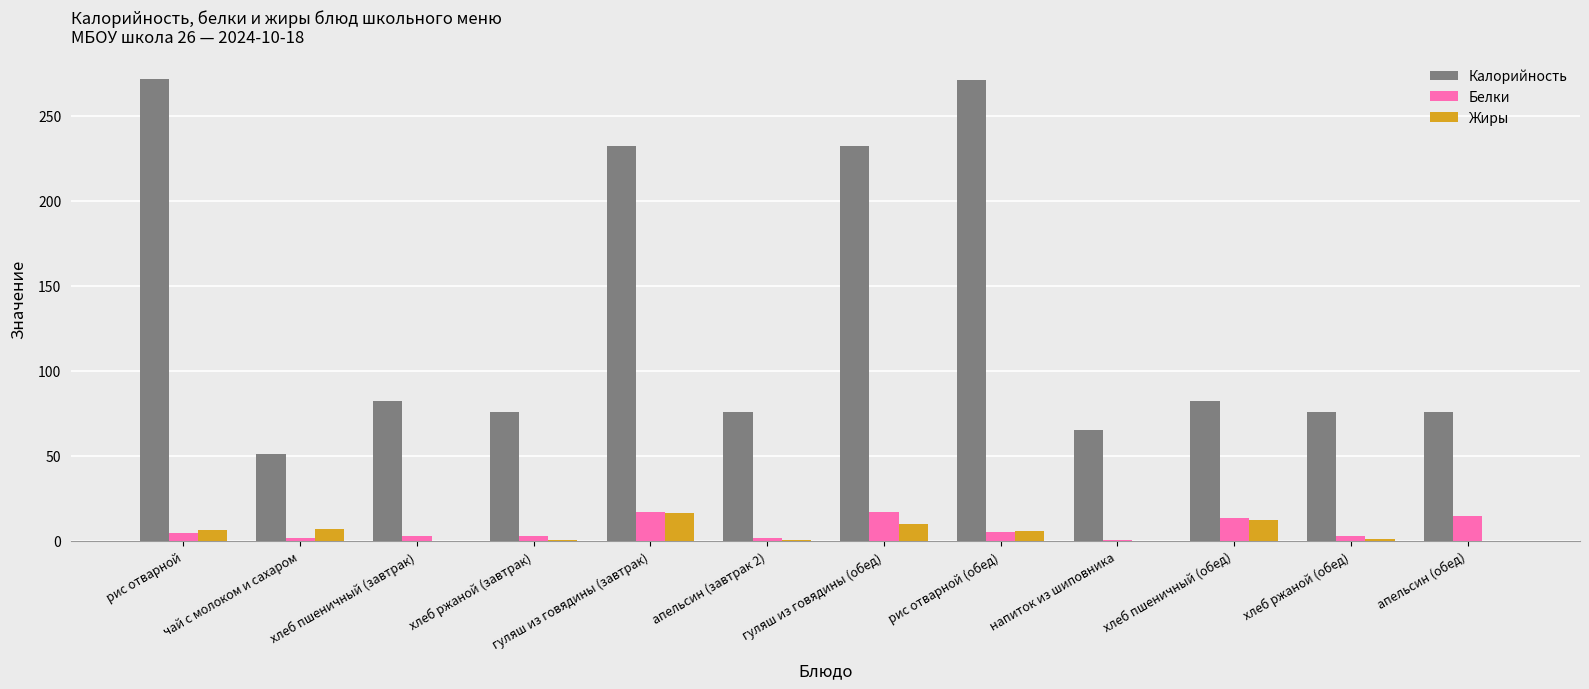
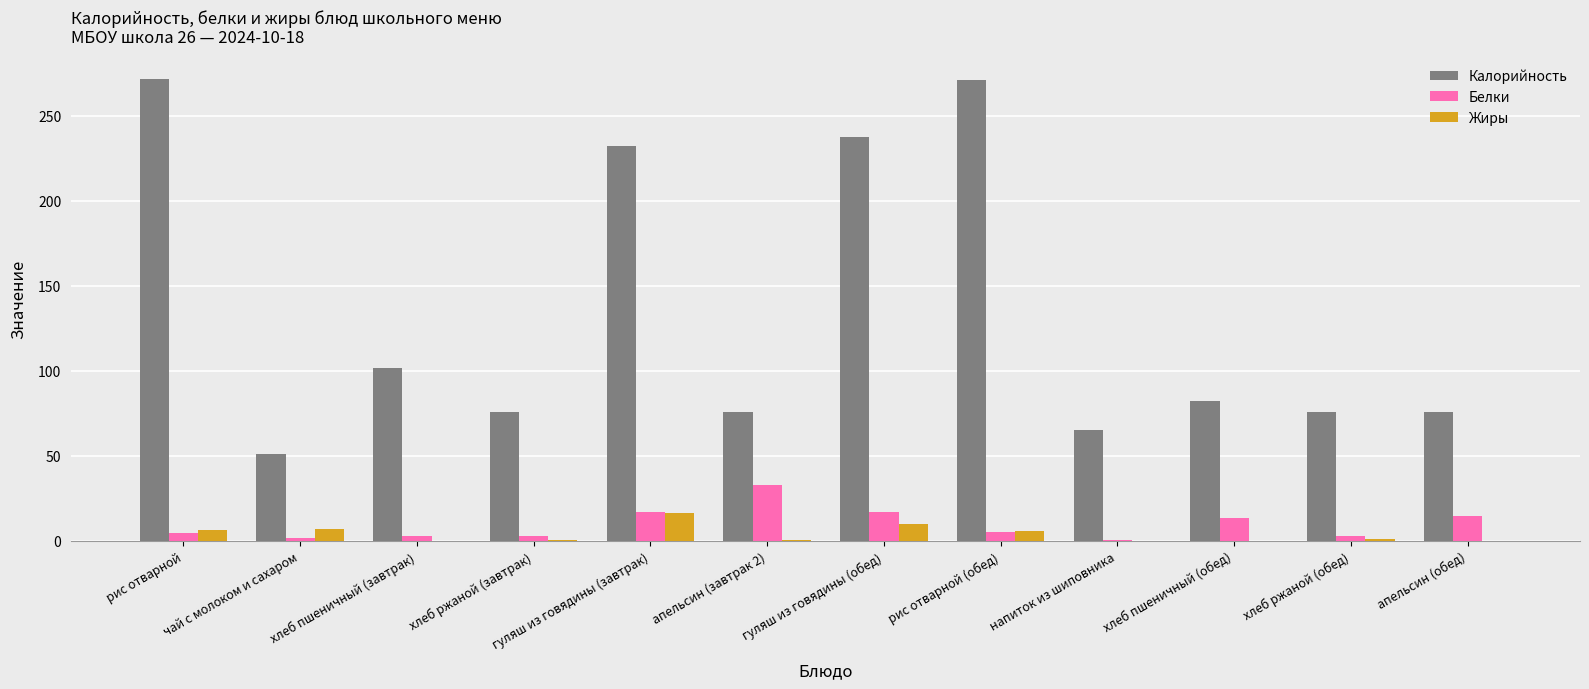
Калорийность, хлеб пшеничный (завтрак): 82 -> 102
Белки, апельсин (завтрак 2): 2 -> 33
Калорийность, гуляш из говядины (обед): 232 -> 237
Жиры, хлеб пшеничный (обед): 12 -> 0
